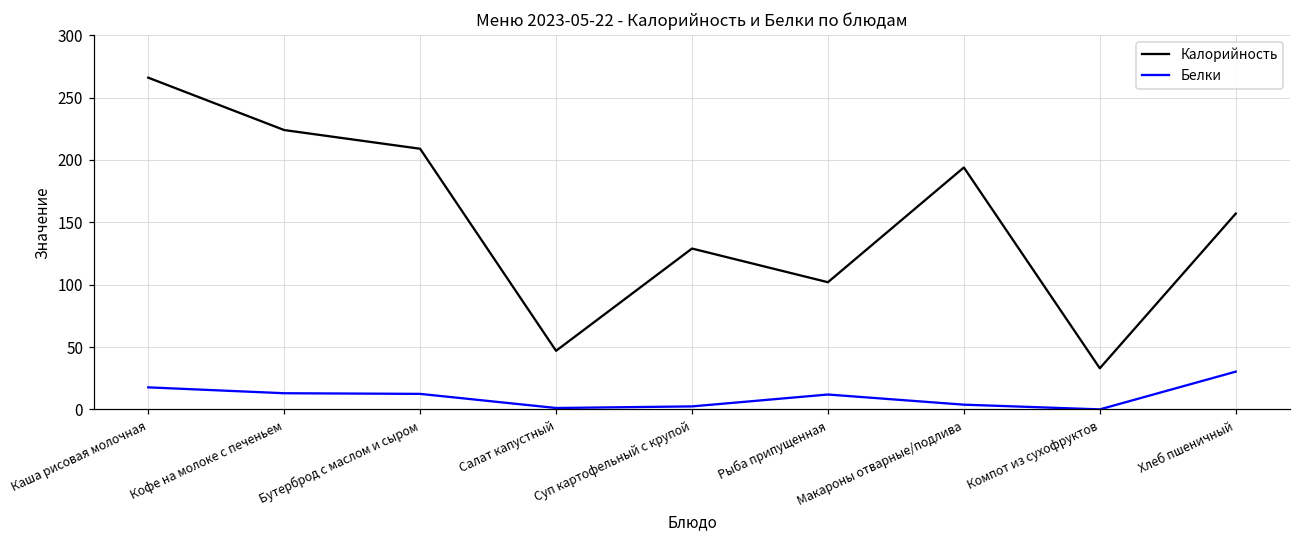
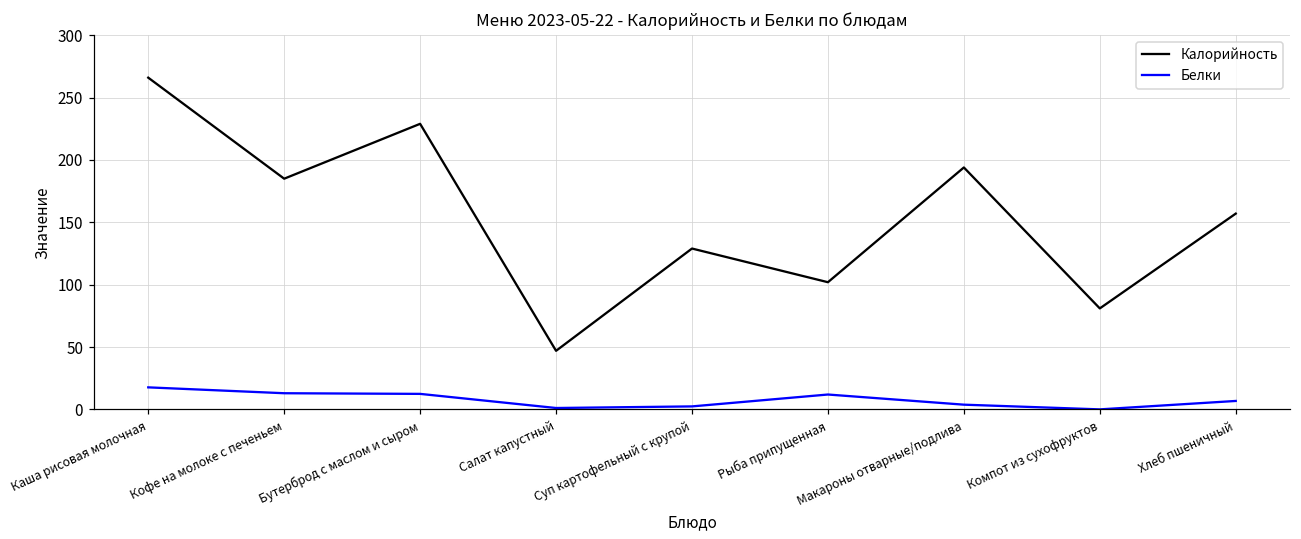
Калорийность, Кофе на молоке с печеньем: 224 -> 185
Калорийность, Бутерброд с маслом и сыром: 209 -> 229
Калорийность, Компот из сухофруктов: 33 -> 81
Белки, Хлеб пшеничный: 30 -> 7
